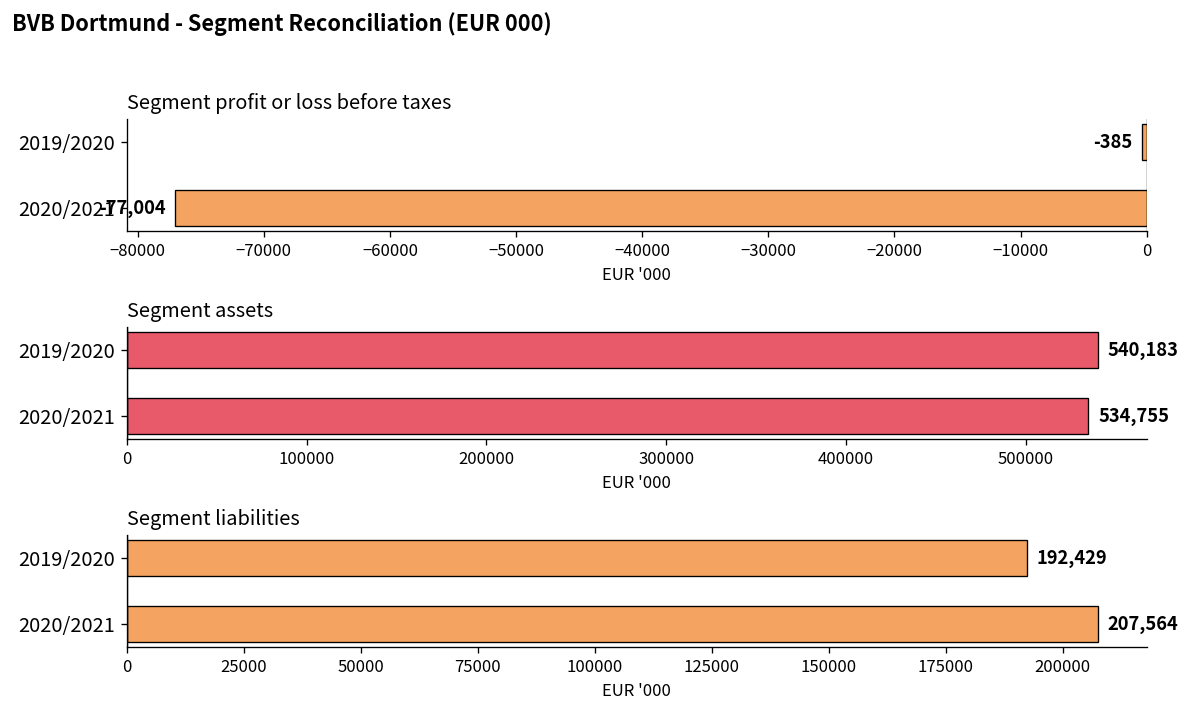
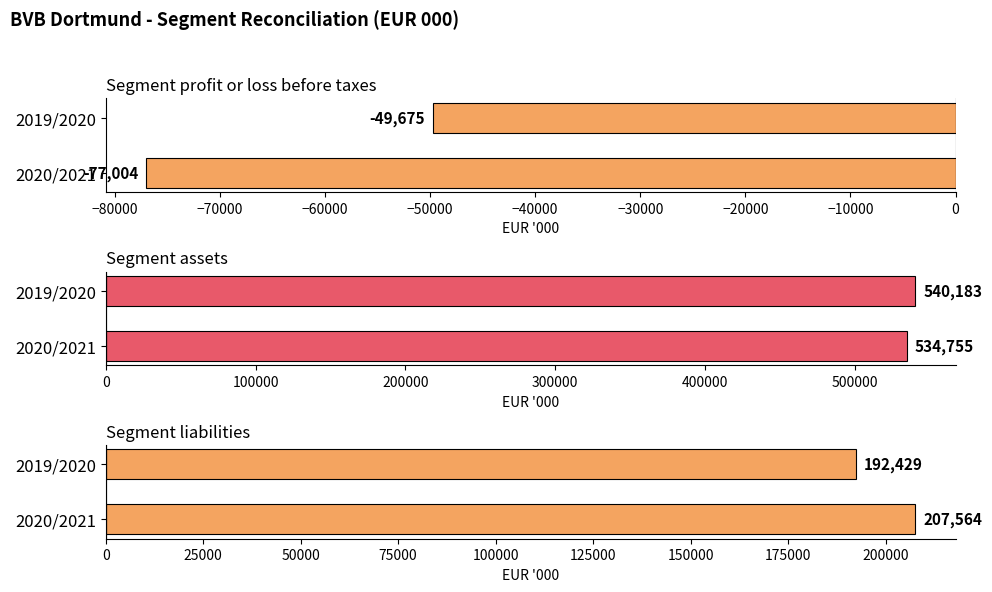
Segment profit or loss before taxes, 2019/2020: -385 -> -49,675
